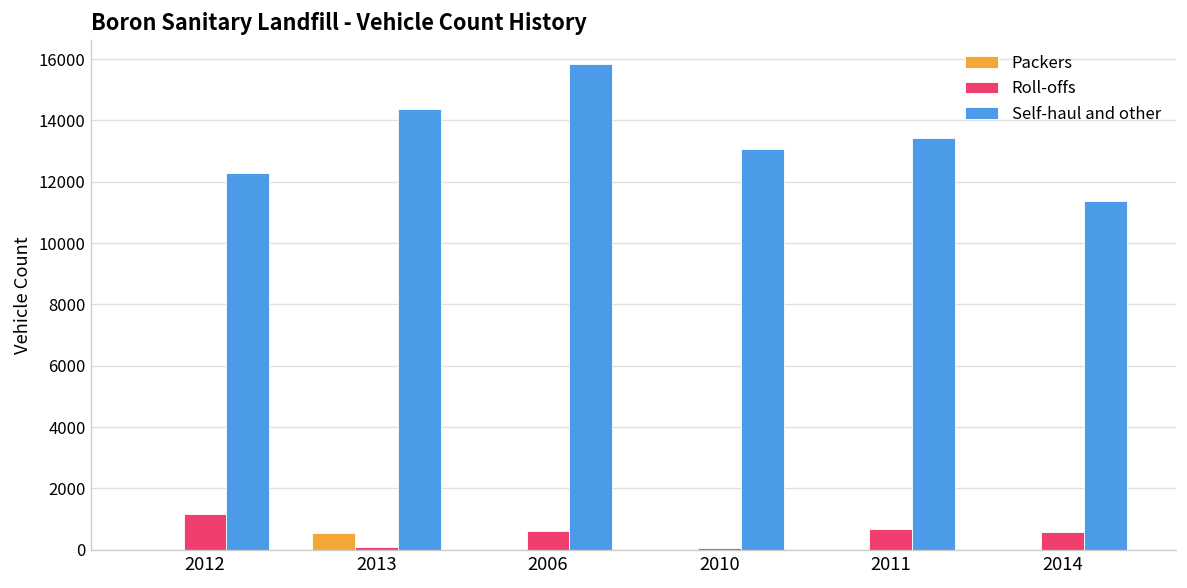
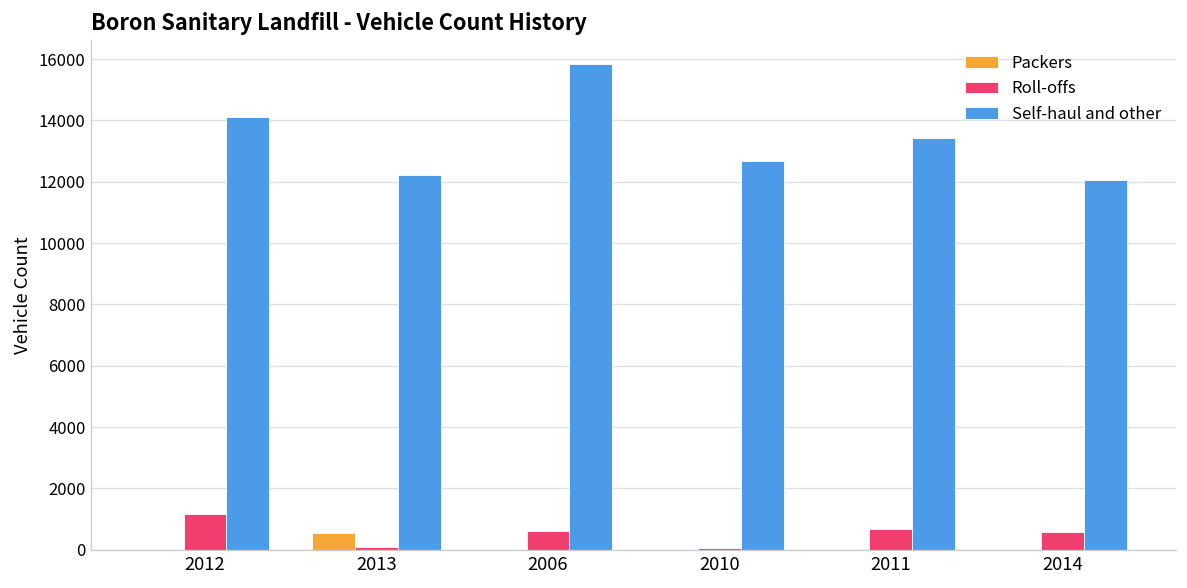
Self-haul and other, 2012: 12300 -> 14100
Self-haul and other, 2013: 14400 -> 12200
Self-haul and other, 2010: 13100 -> 12700
Self-haul and other, 2014: 11400 -> 12100
